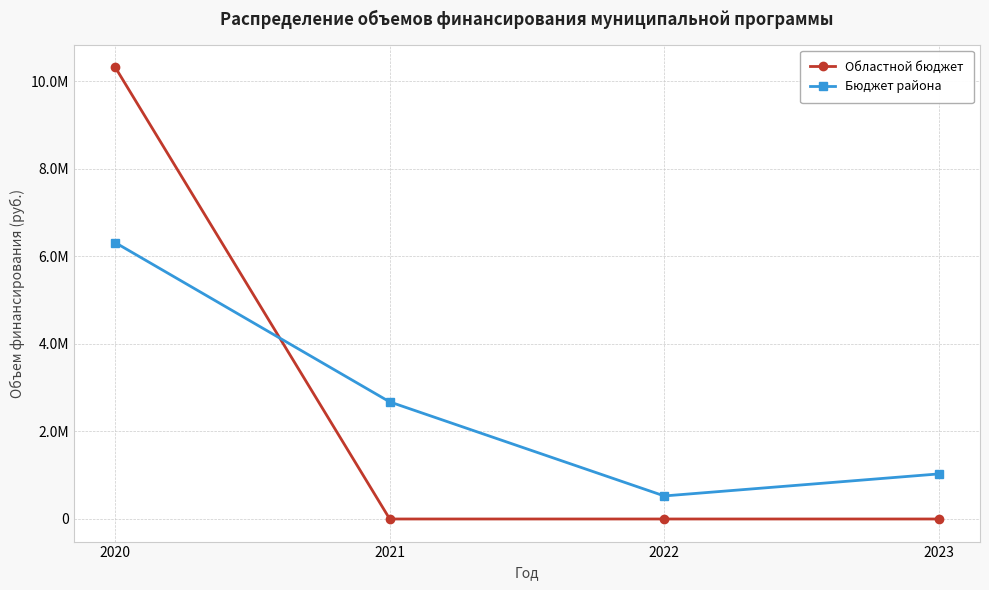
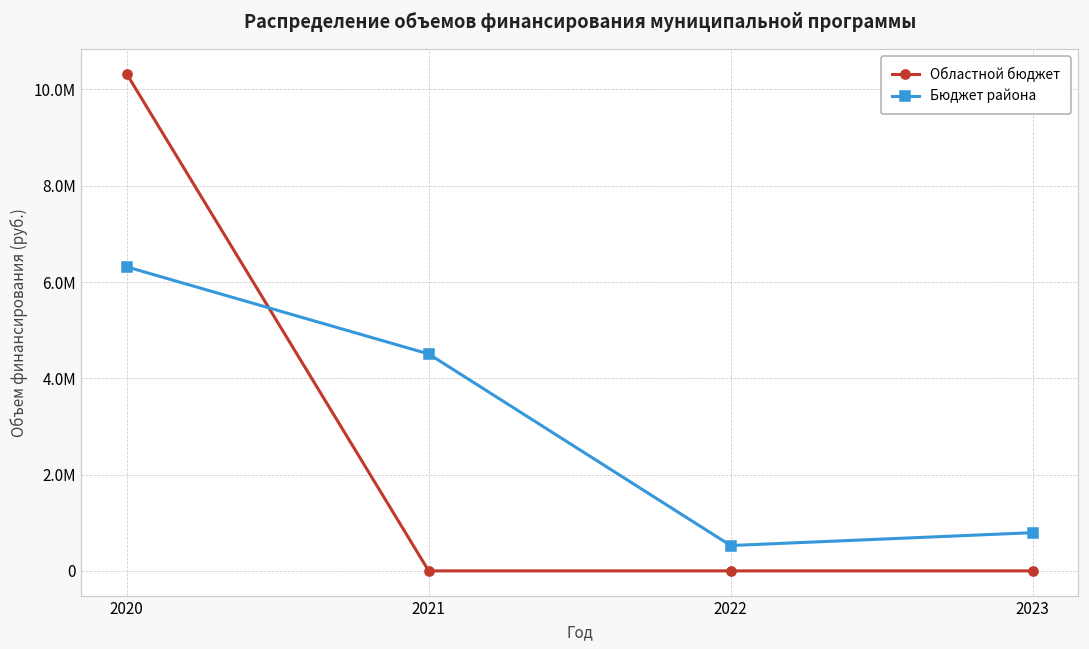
Бюджет района, 2021: 2700000 -> 4500000
Бюджет района, 2023: 1000000 -> 800000
